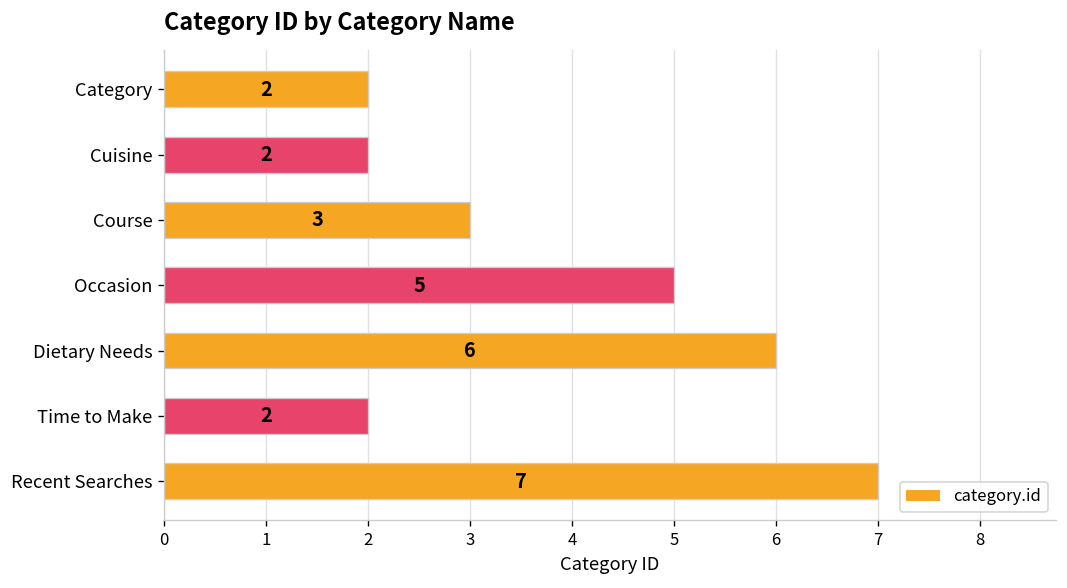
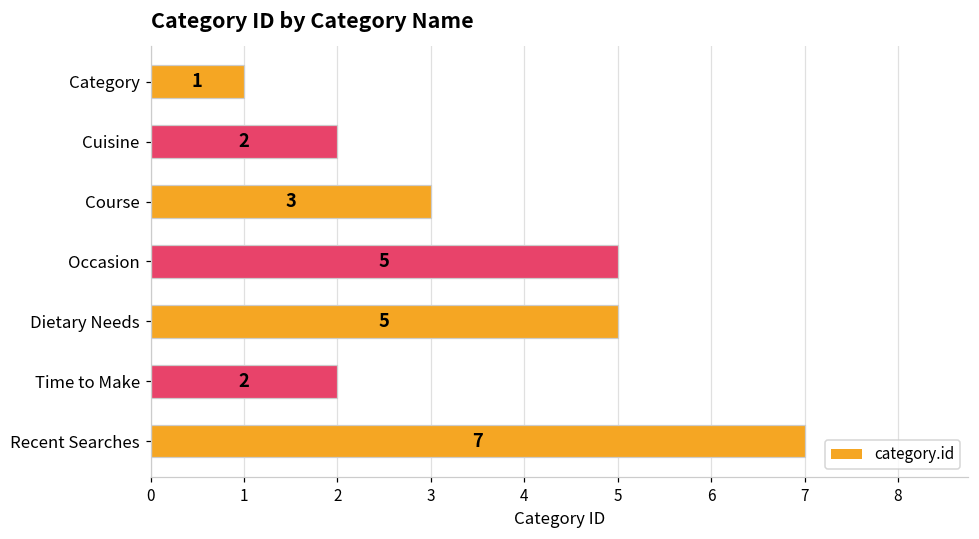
Category: 2 -> 1
Dietary Needs: 6 -> 5
